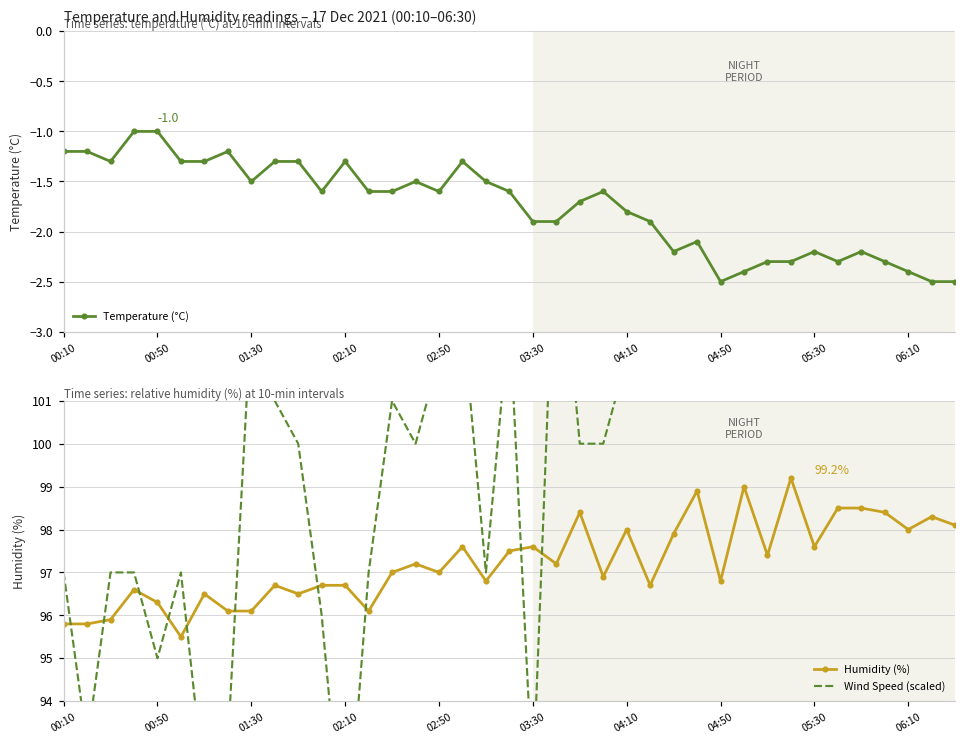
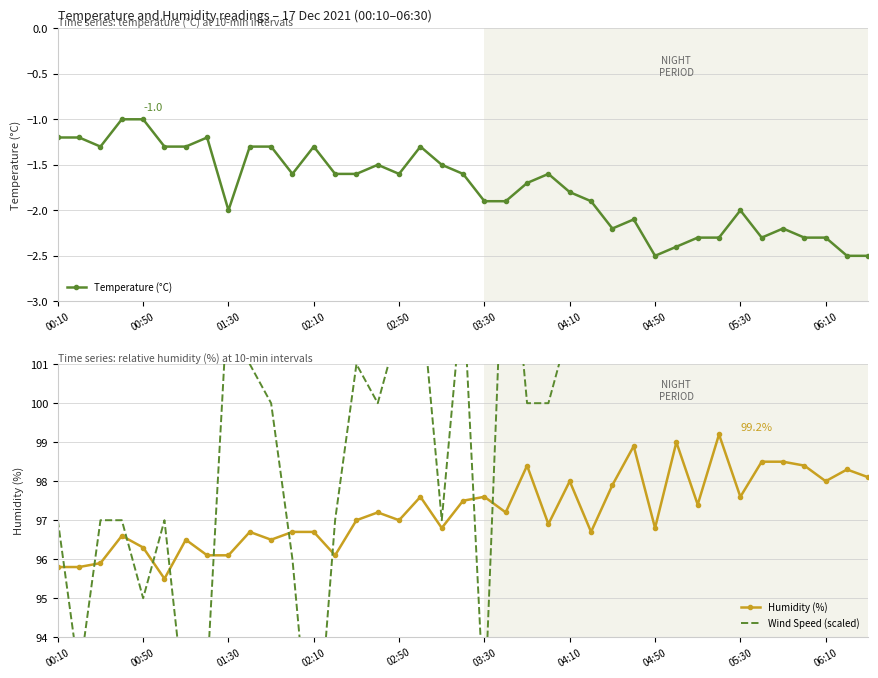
Temperature and Humidity readings – 17 Dec 2021 (00:10–06:30), 01:30: -1.5 -> -2.0
Temperature and Humidity readings – 17 Dec 2021 (00:10–06:30), 05:30: -2.2 -> -2.0
Temperature and Humidity readings – 17 Dec 2021 (00:10–06:30), 06:10: -2.4 -> -2.3
